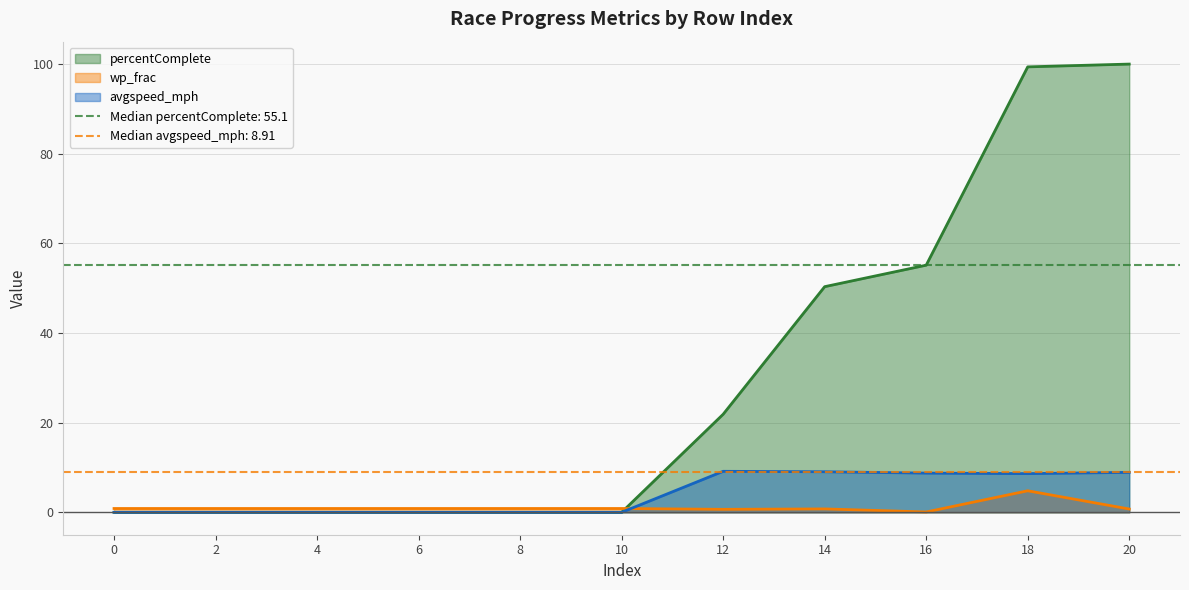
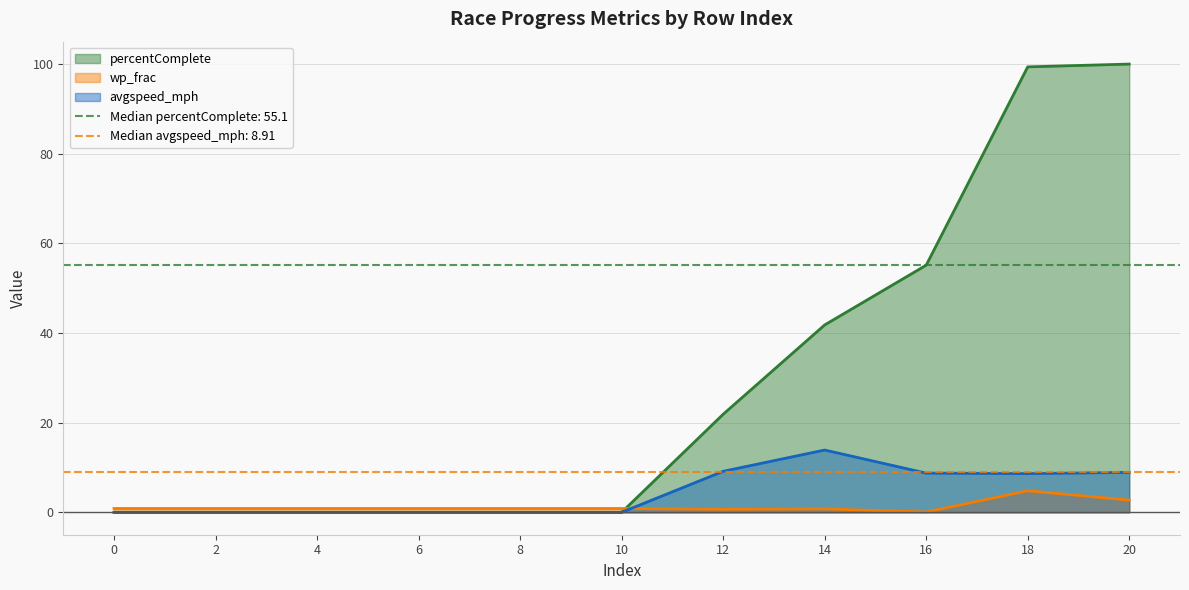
percentComplete, 14: 50 -> 42
avgspeed_mph, 14: 9 -> 14
wp_frac, 20: 1 -> 3
